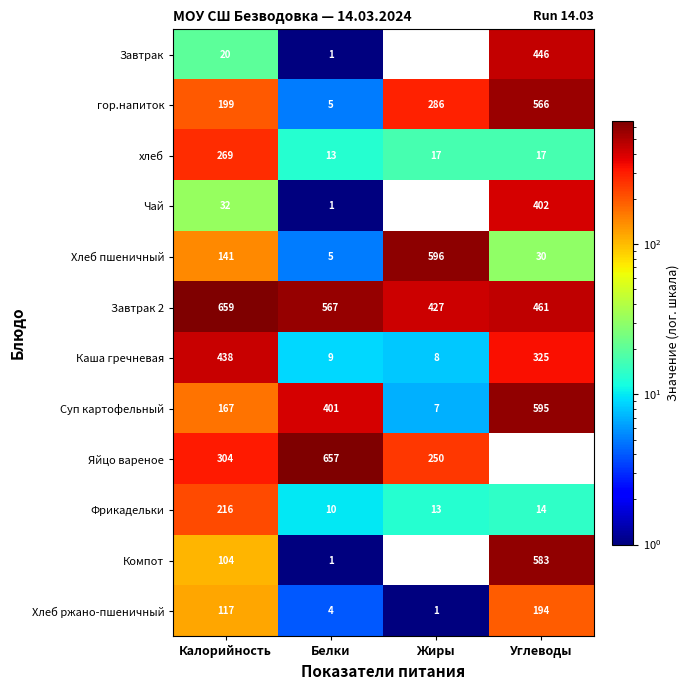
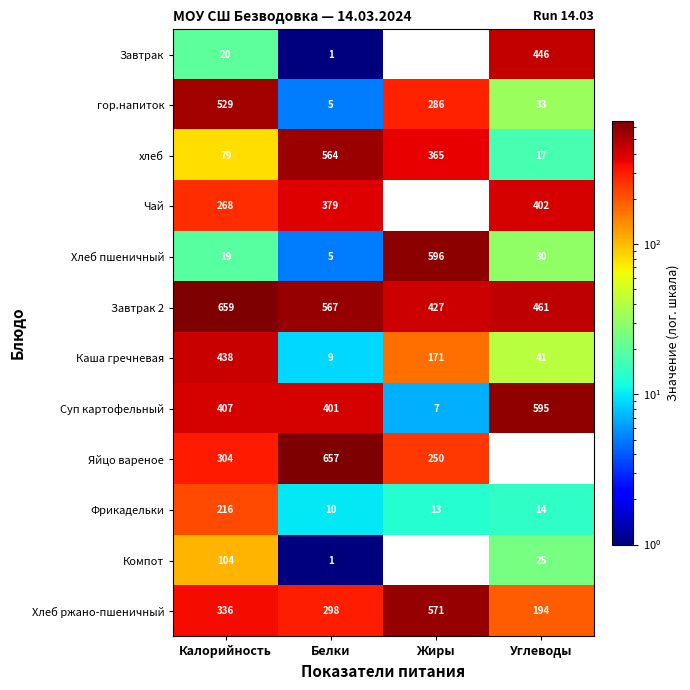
гор.напиток, Калорийность: 199 -> 529
гор.напиток, Углеводы: 566 -> 33
хлеб, Калорийность: 269 -> 79
хлеб, Белки: 13 -> 564
хлеб, Жиры: 17 -> 365
Чай, Калорийность: 32 -> 268
Чай, Белки: 1 -> 379
Хлеб пшеничный, Калорийность: 141 -> 19
Каша гречневая, Жиры: 8 -> 171
Каша гречневая, Углеводы: 325 -> 41
Суп картофельный, Калорийность: 167 -> 407
Компот, Углеводы: 583 -> 25
Хлеб ржано-пшеничный, Калорийность: 117 -> 336
Хлеб ржано-пшеничный, Белки: 4 -> 298
Хлеб ржано-пшеничный, Жиры: 1 -> 571
